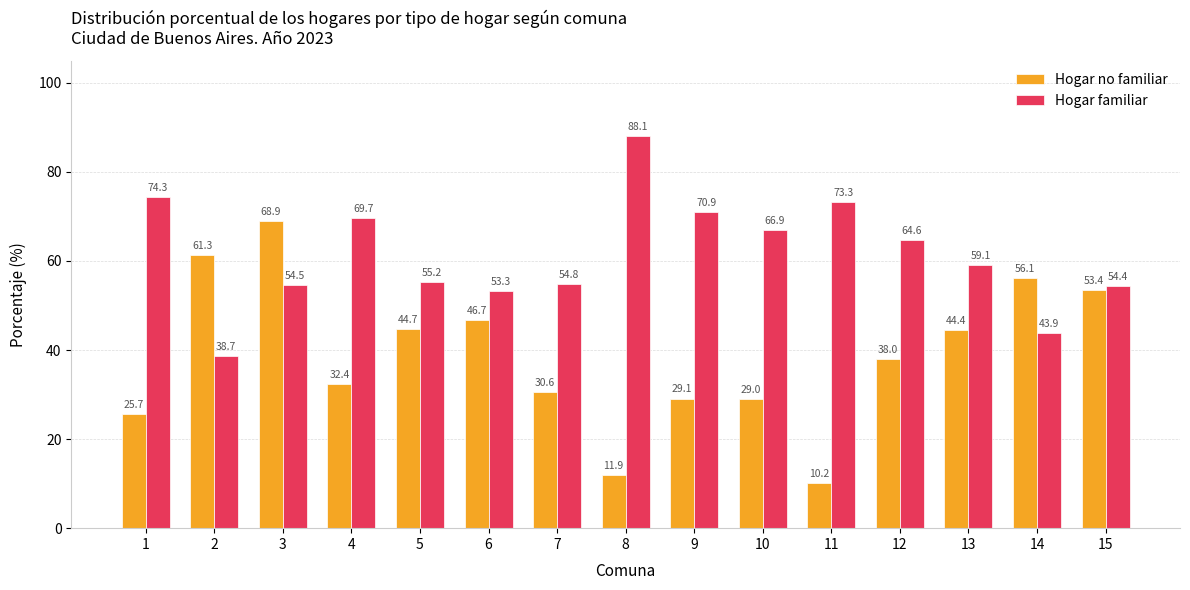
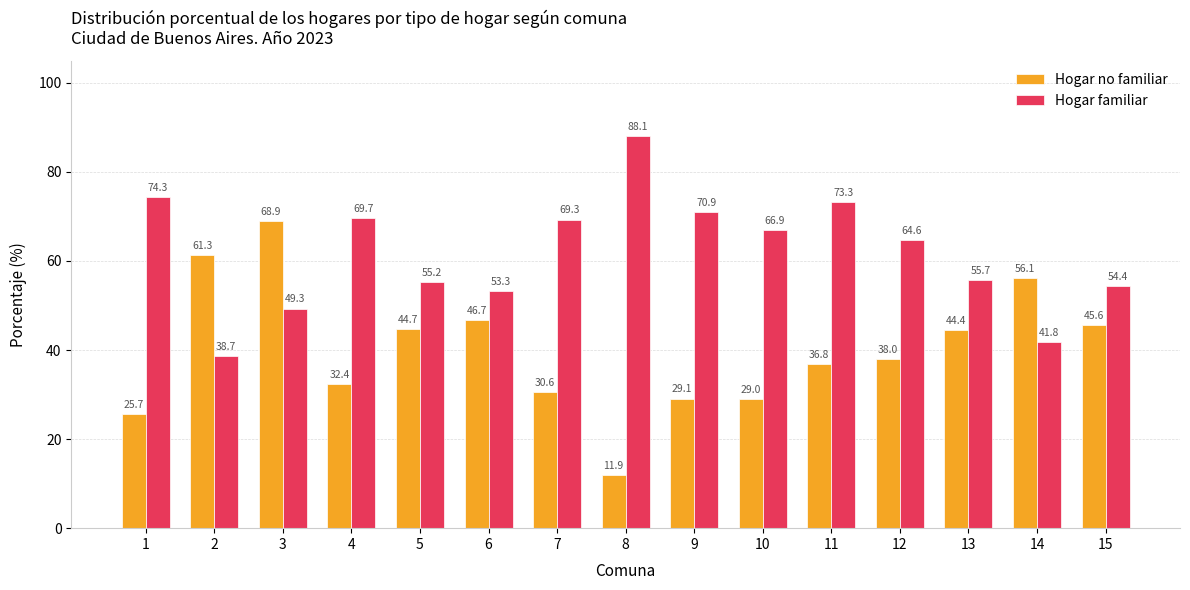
Hogar familiar, 3: 54.5 -> 49.3
Hogar familiar, 7: 54.8 -> 69.3
Hogar no familiar, 11: 10.2 -> 36.8
Hogar familiar, 13: 59.1 -> 55.7
Hogar familiar, 14: 43.9 -> 41.8
Hogar no familiar, 15: 53.4 -> 45.6
